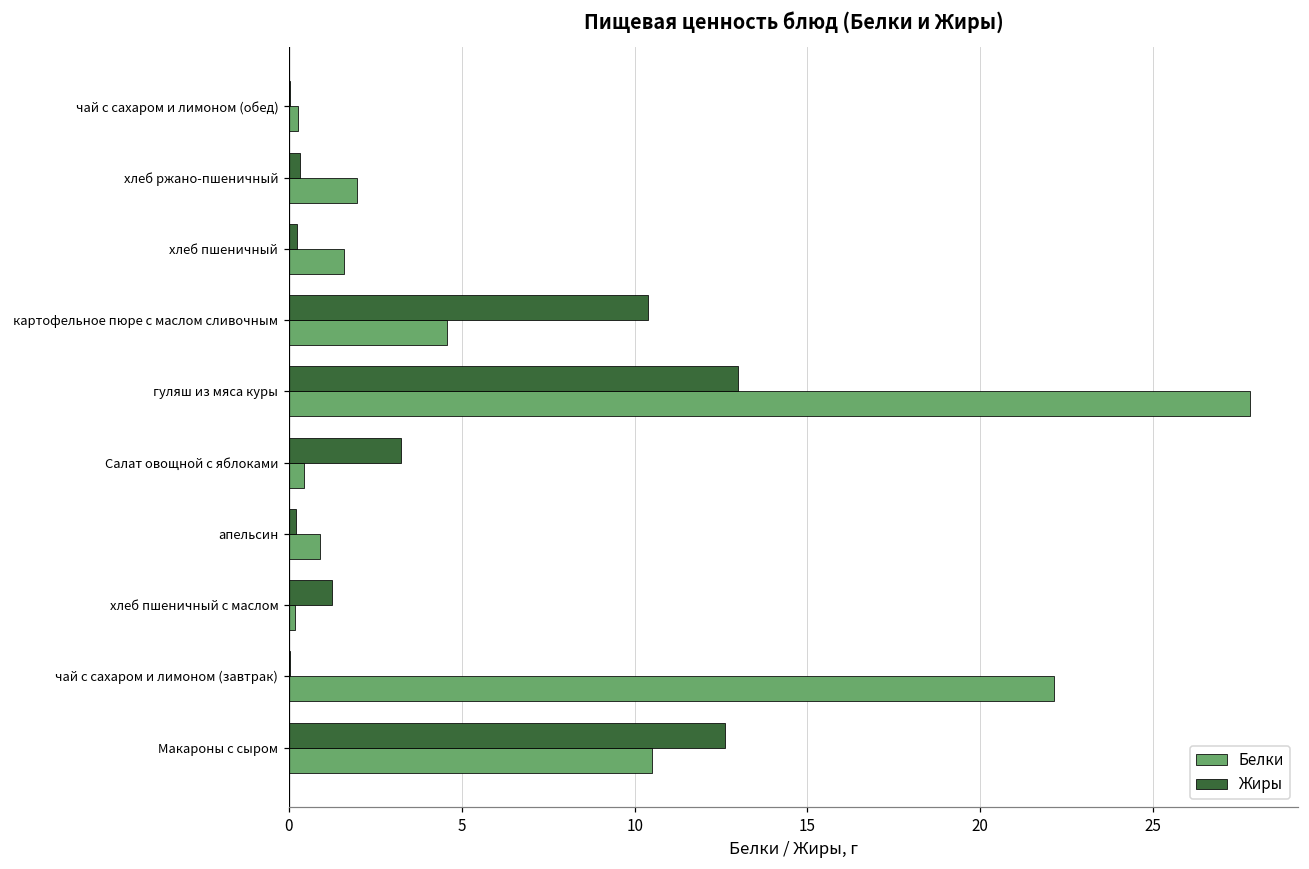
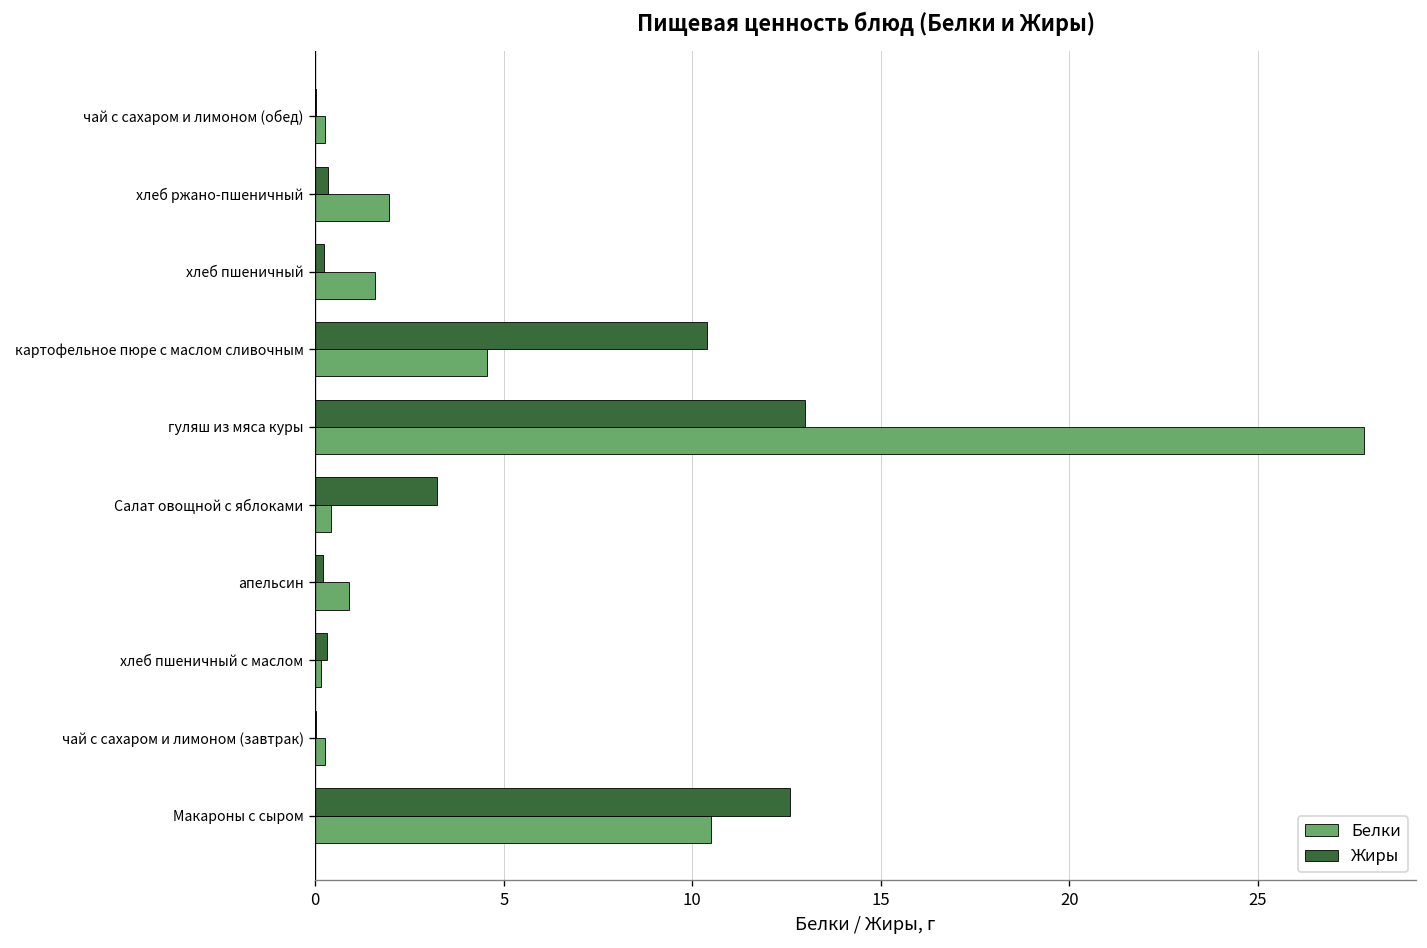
Жиры, хлеб пшеничный с маслом: 1.3 -> 0.3
Белки, чай с сахаром и лимоном (завтрак): 22.1 -> 0.3
